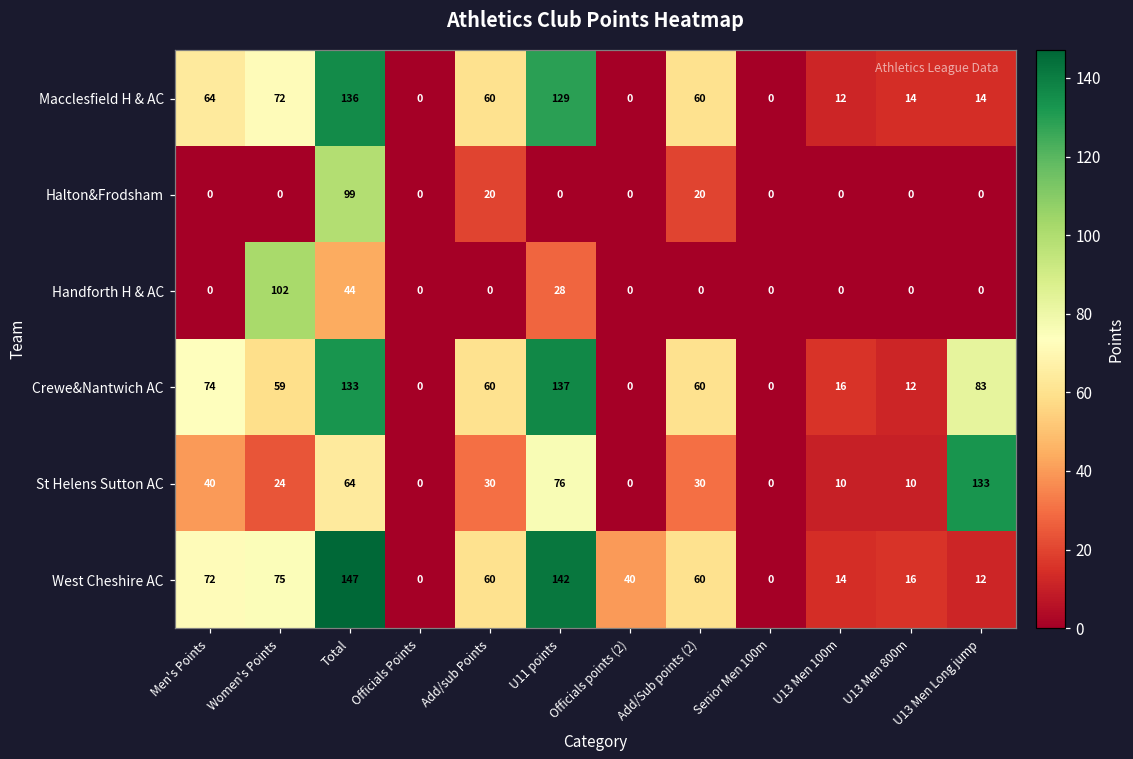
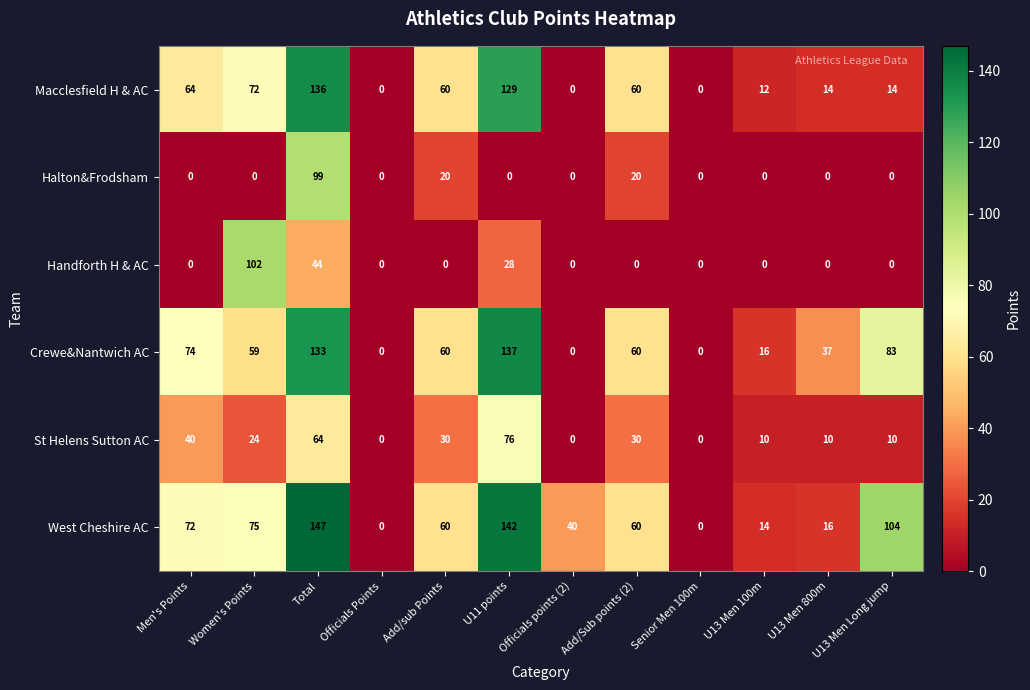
Crewe&Nantwich AC, U13 Men 800m: 12 -> 37
St Helens Sutton AC, U13 Men Long jump: 133 -> 10
West Cheshire AC, U13 Men Long jump: 12 -> 104
